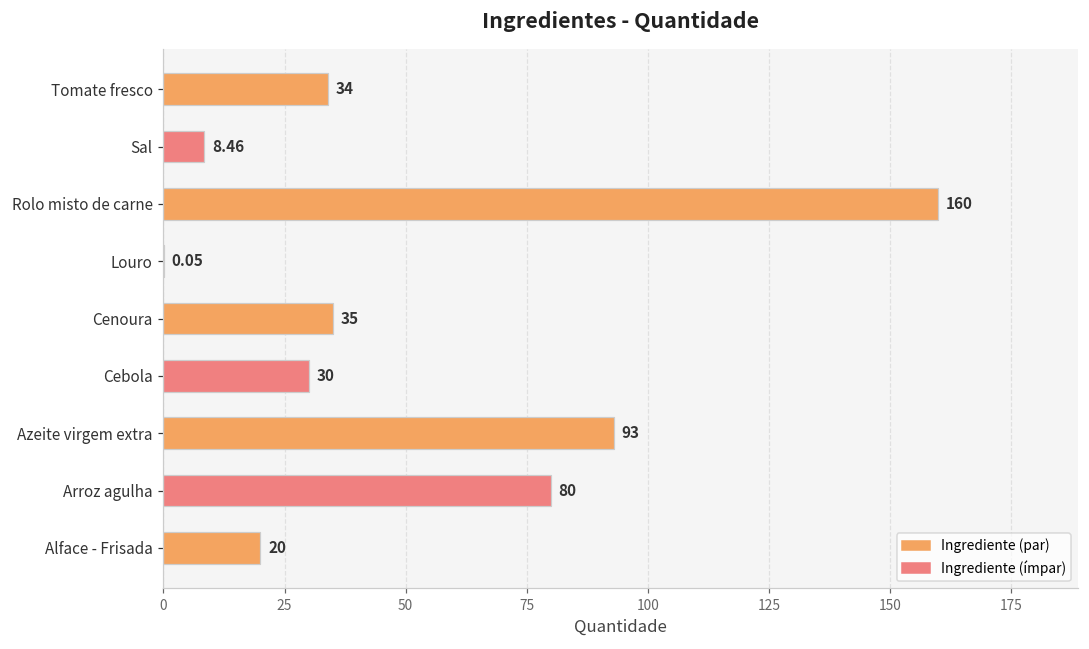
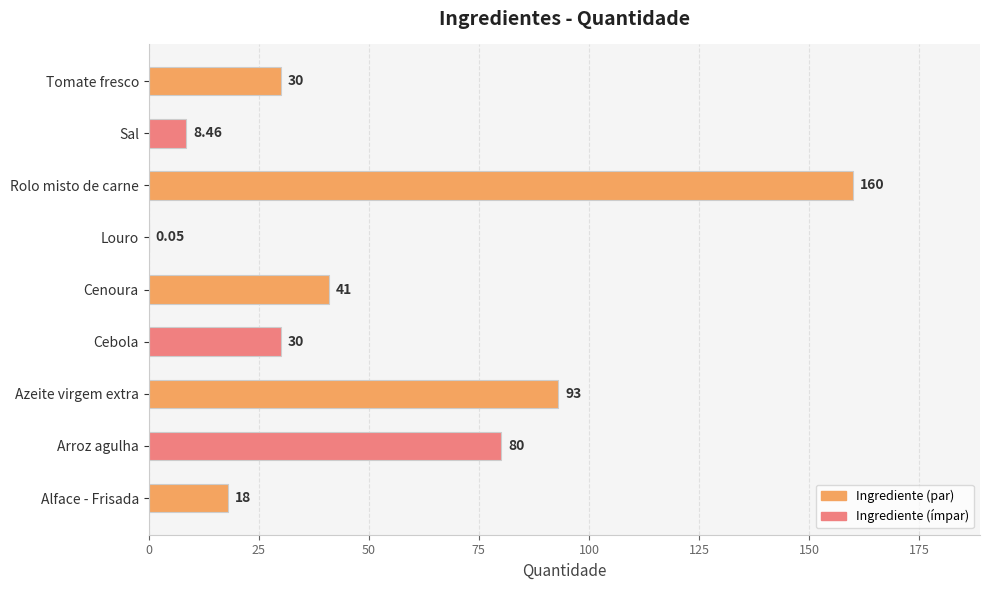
Tomate fresco: 34 -> 30
Cenoura: 35 -> 41
Alface - Frisada: 20 -> 18
